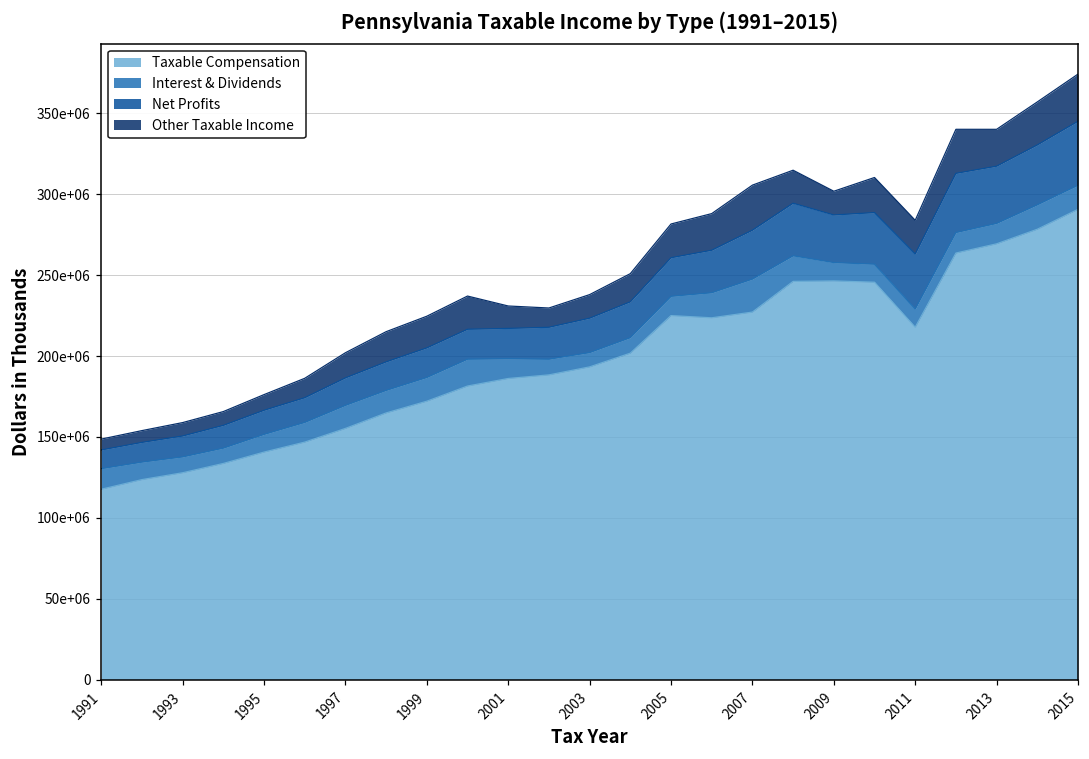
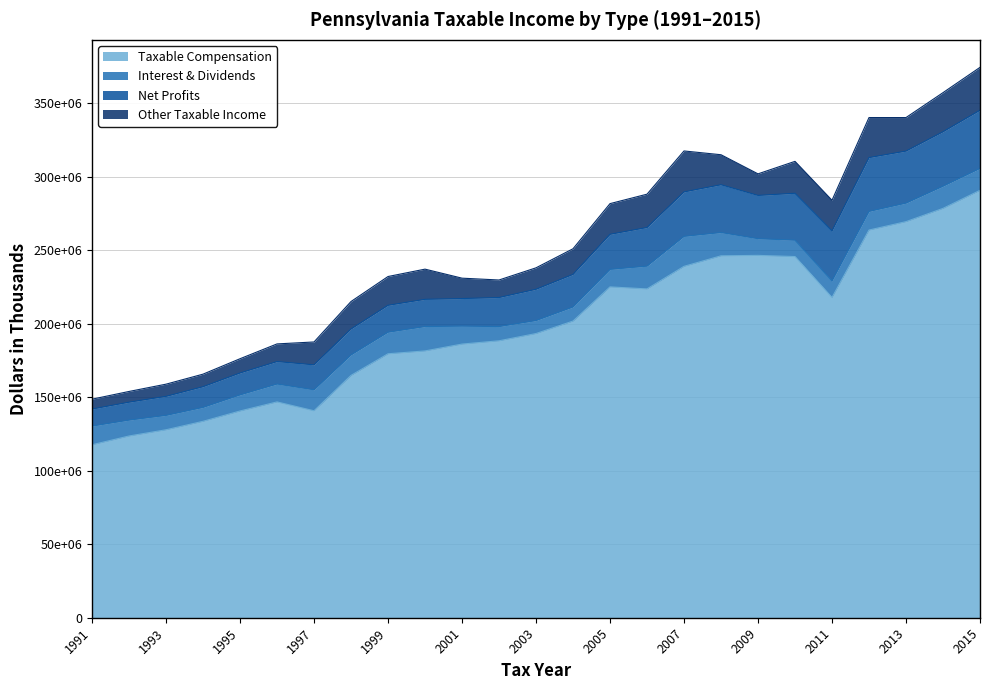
Taxable Compensation, 1997: 155000000 -> 141000000
Taxable Compensation, 1999: 172000000 -> 180000000
Taxable Compensation, 2007: 227000000 -> 239000000
